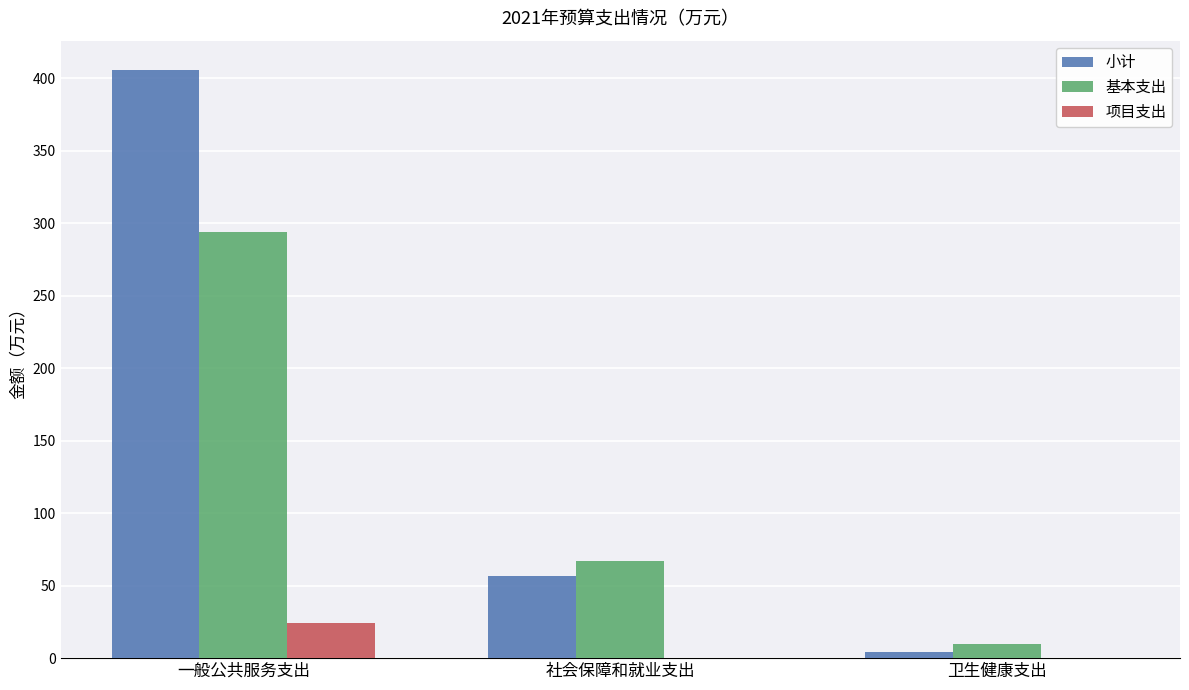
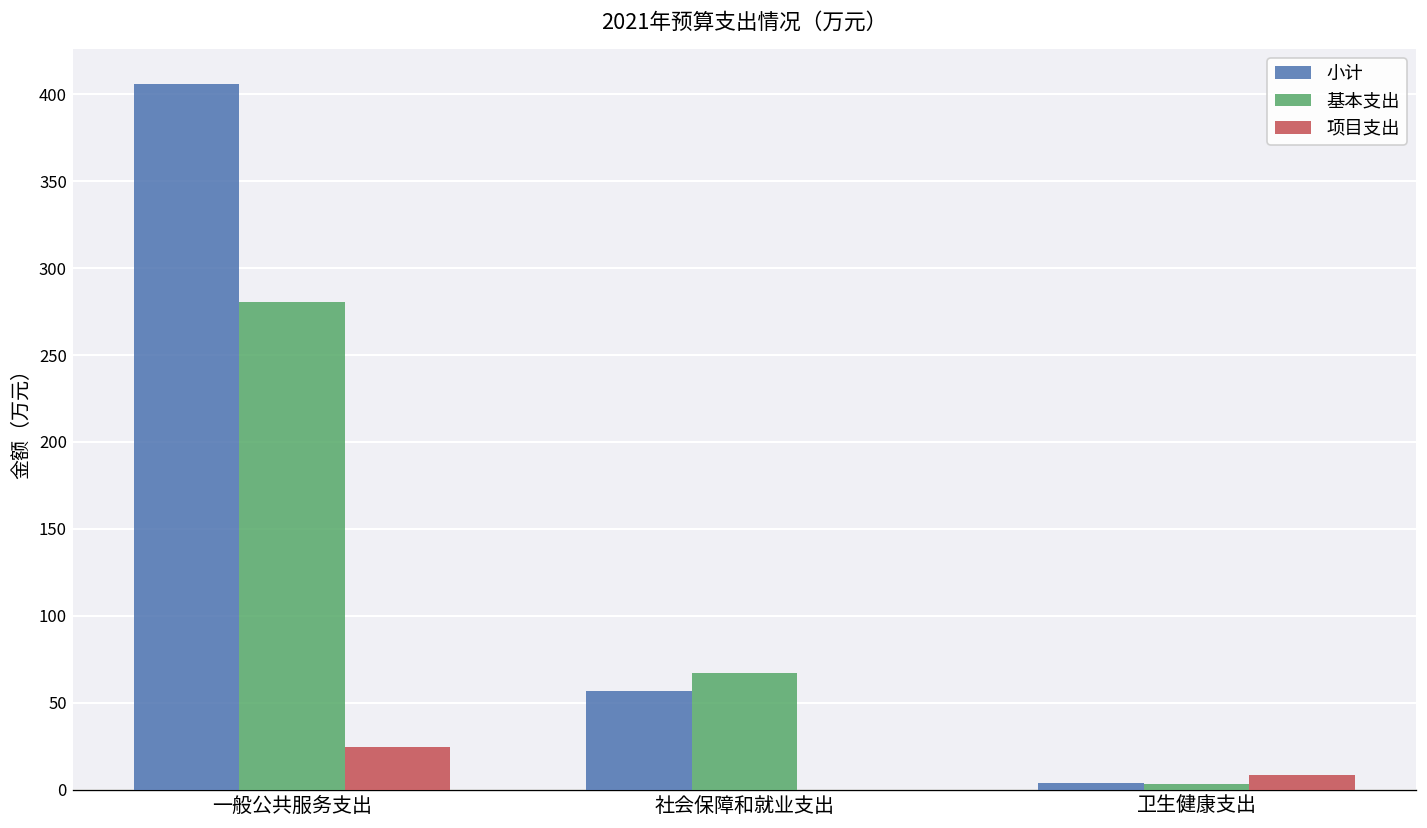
基本支出, 一般公共服务支出: 294 -> 280
基本支出, 卫生健康支出: 10 -> 3
项目支出, 卫生健康支出: 0 -> 8
